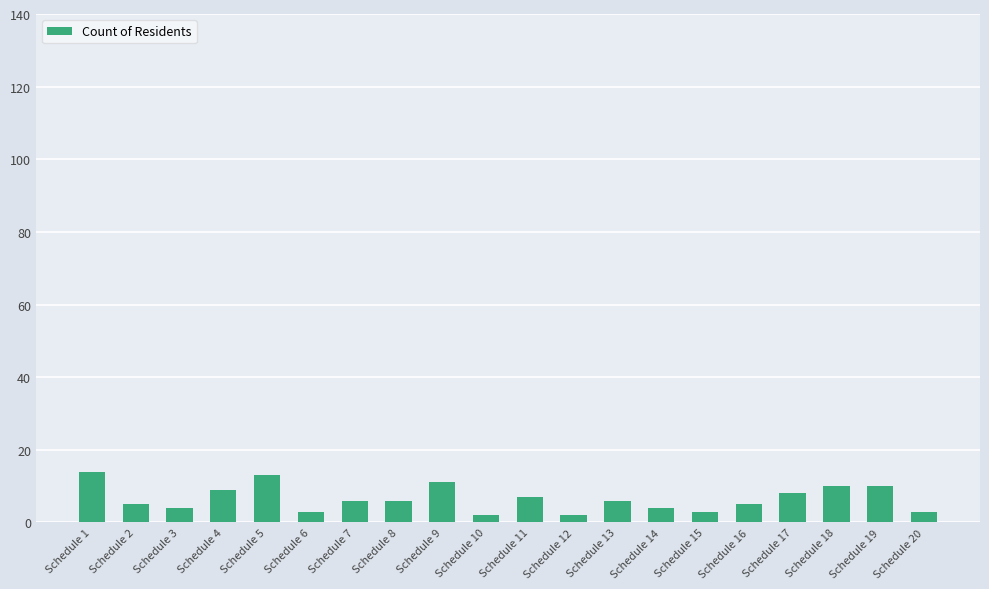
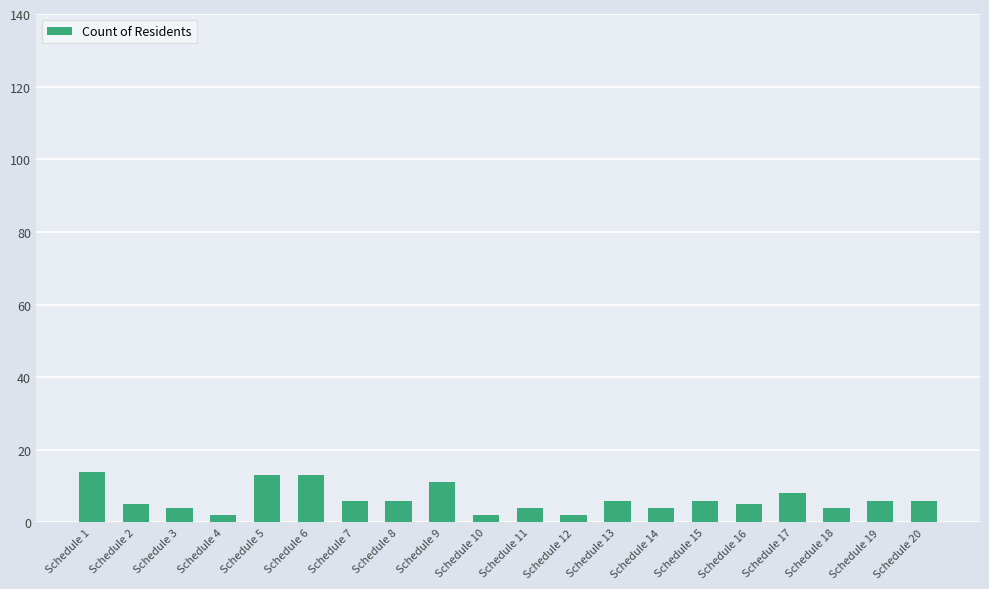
Schedule 4: 9 -> 2
Schedule 6: 3 -> 13
Schedule 11: 7 -> 4
Schedule 15: 3 -> 6
Schedule 18: 10 -> 4
Schedule 19: 10 -> 6
Schedule 20: 3 -> 6
